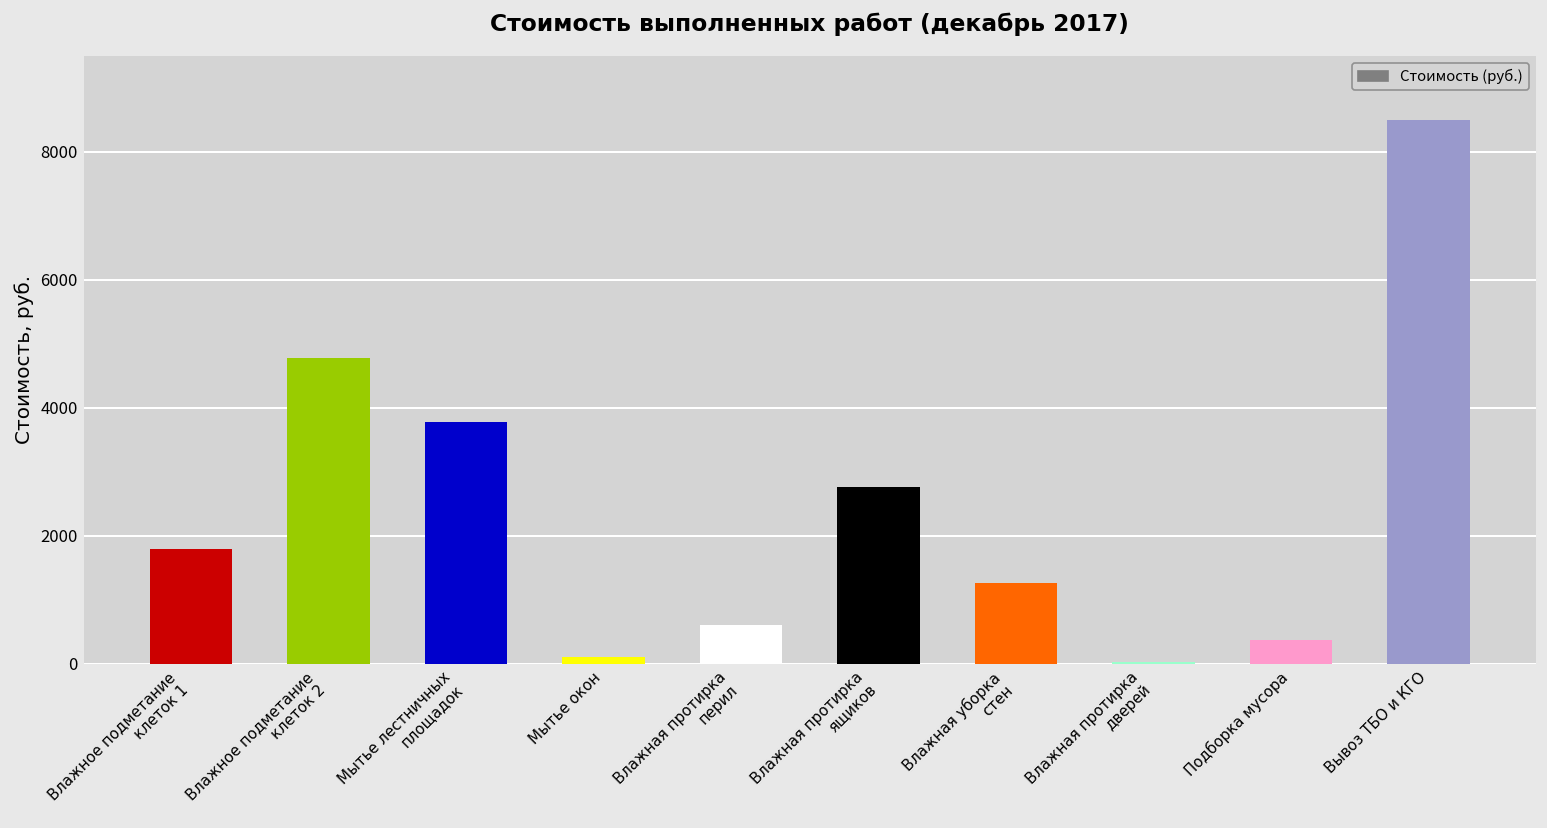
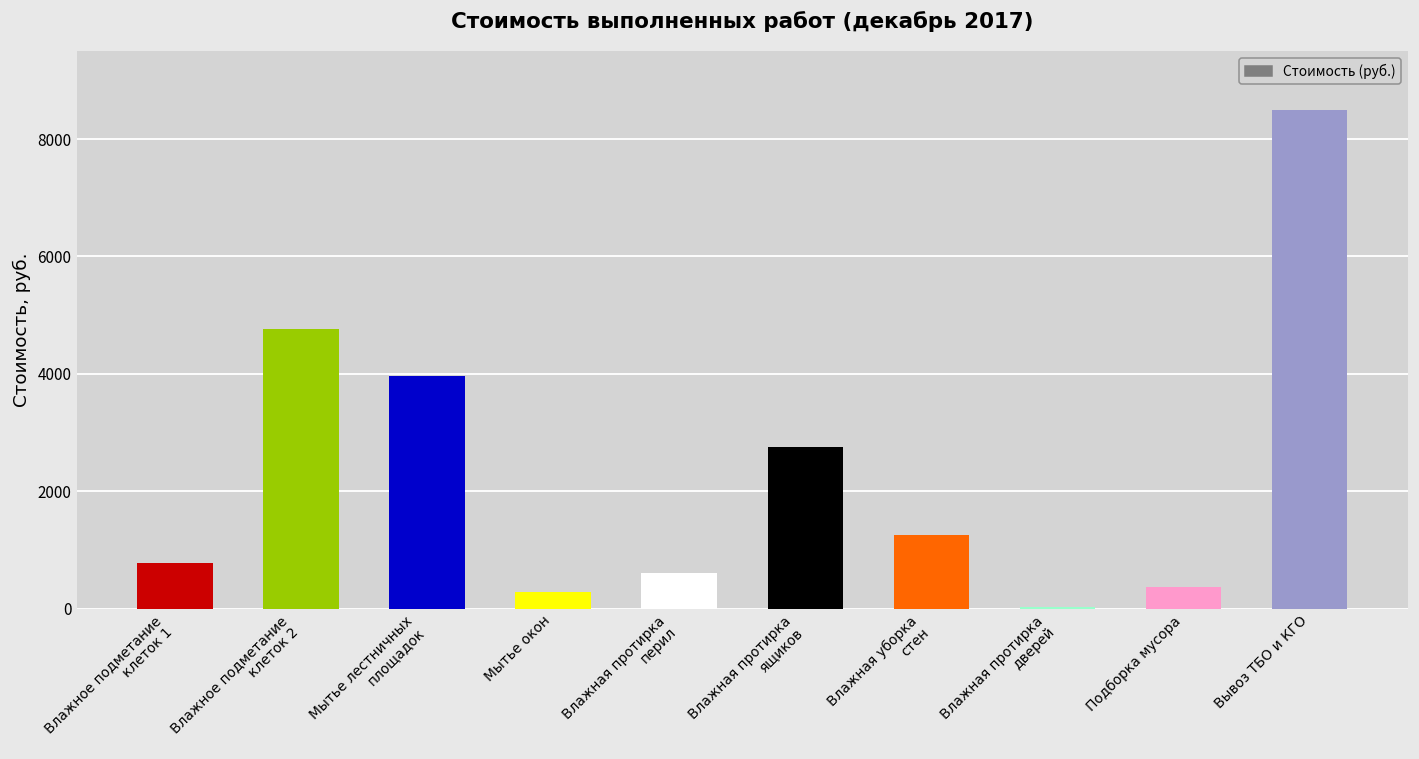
Влажное подметание клеток 1: 1800 -> 800
Мытье лестничных площадок: 3800 -> 4000
Мытье окон: 100 -> 300
